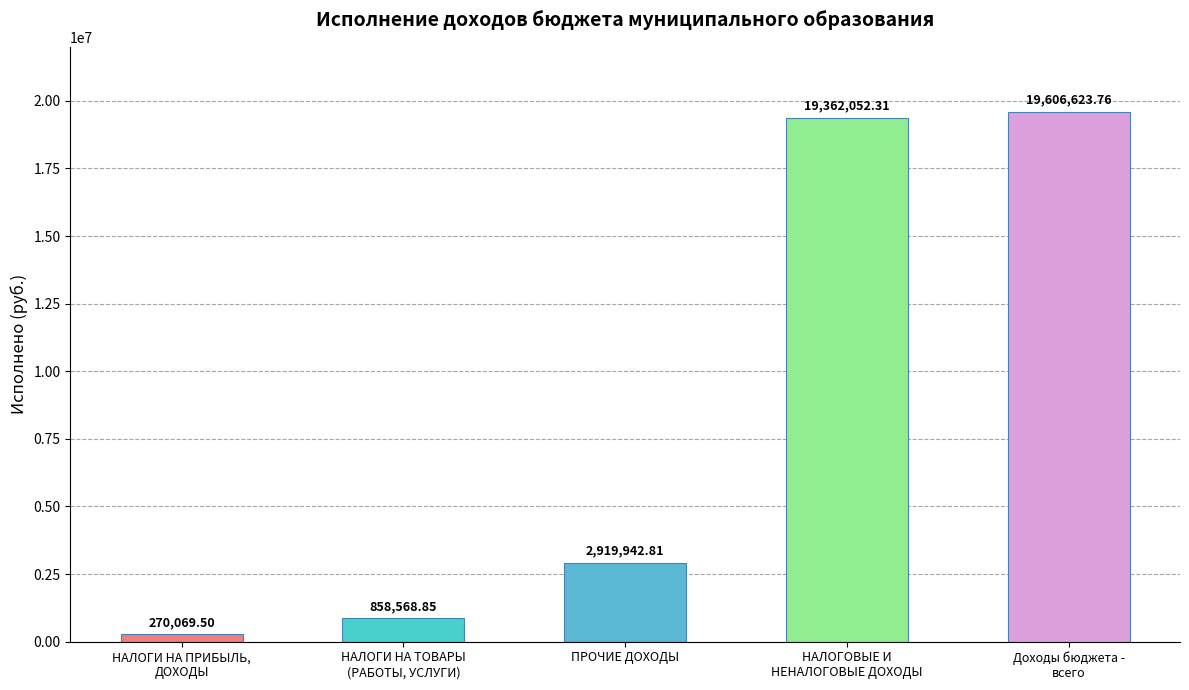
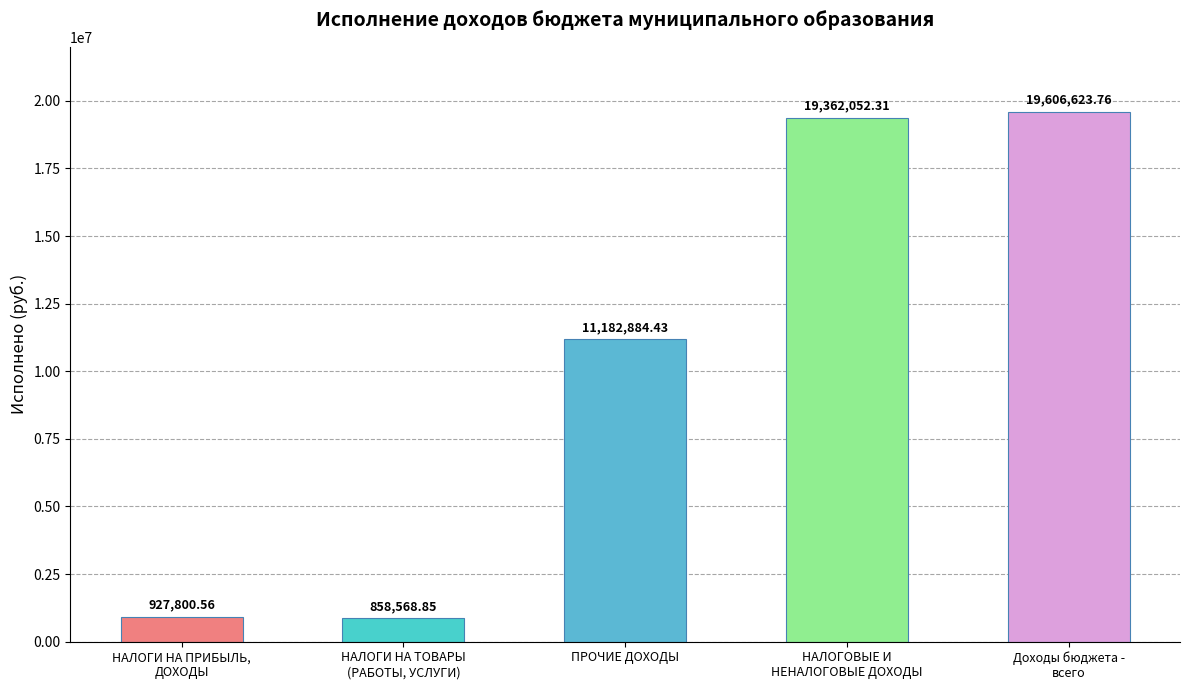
НАЛОГИ НА ПРИБЫЛЬ, ДОХОДЫ: 270,069.50 -> 927,800.56
ПРОЧИЕ ДОХОДЫ: 2,919,942.81 -> 11,182,884.43
